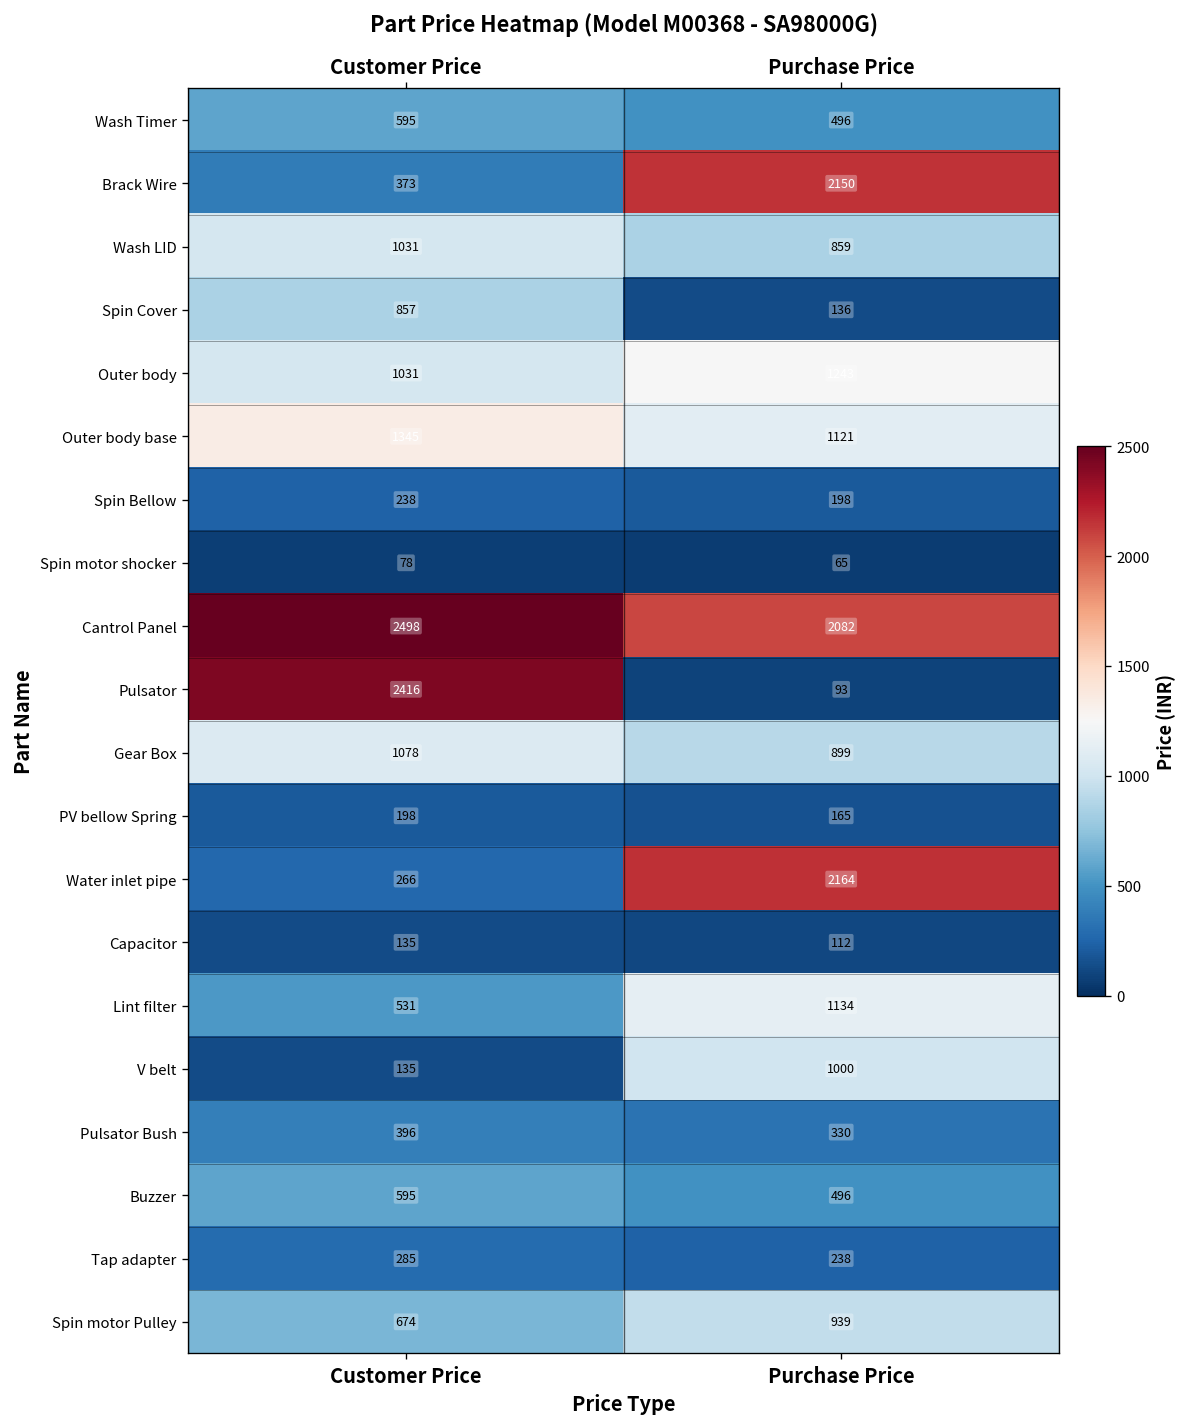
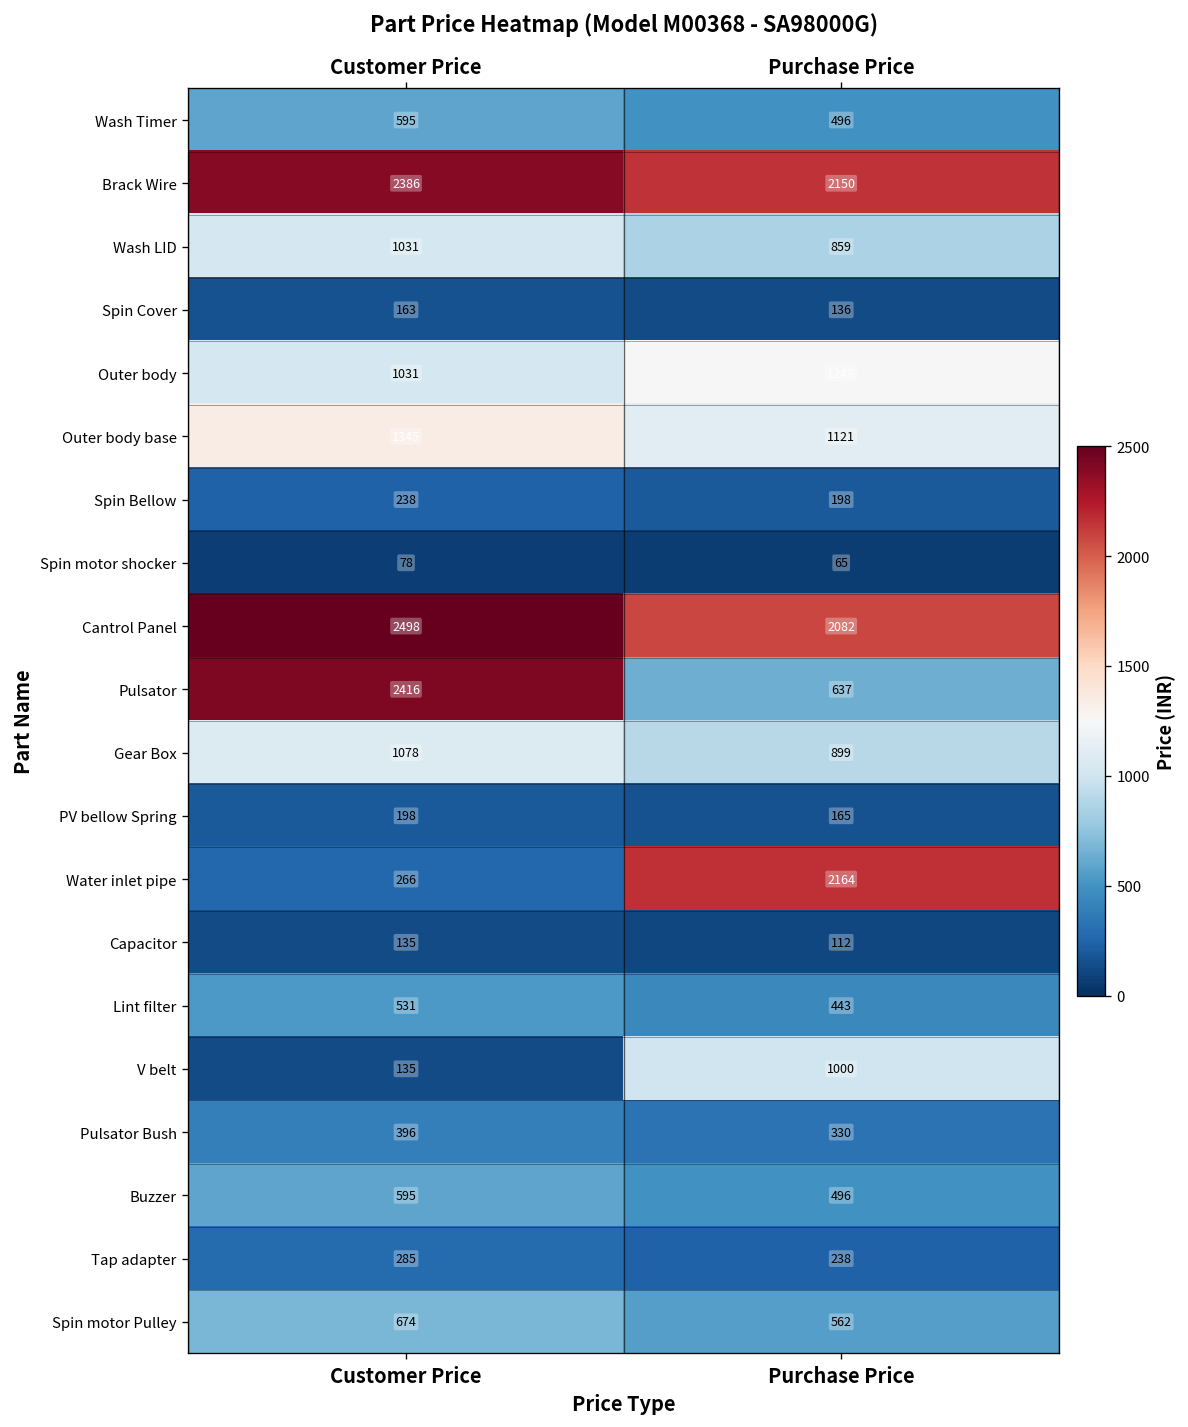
Brack Wire, Customer Price: 373 -> 2386
Spin Cover, Customer Price: 857 -> 163
Pulsator, Purchase Price: 93 -> 637
Lint filter, Purchase Price: 1134 -> 443
Spin motor Pulley, Purchase Price: 939 -> 562
